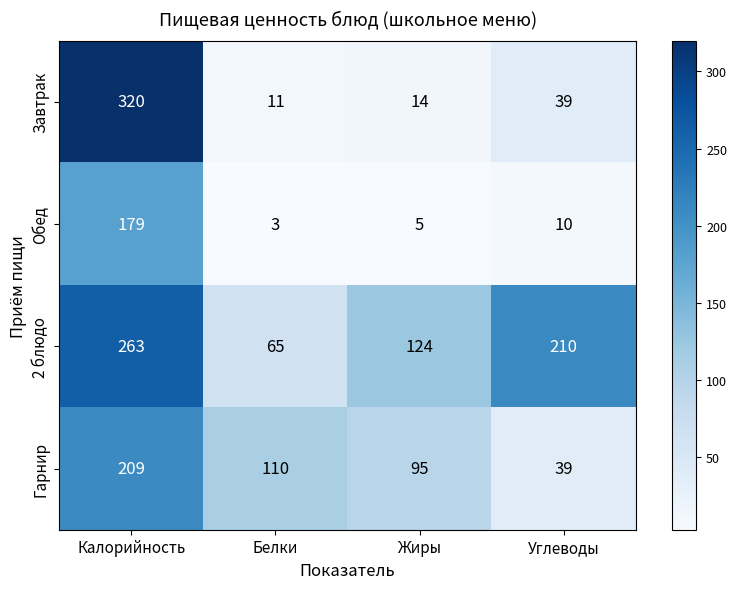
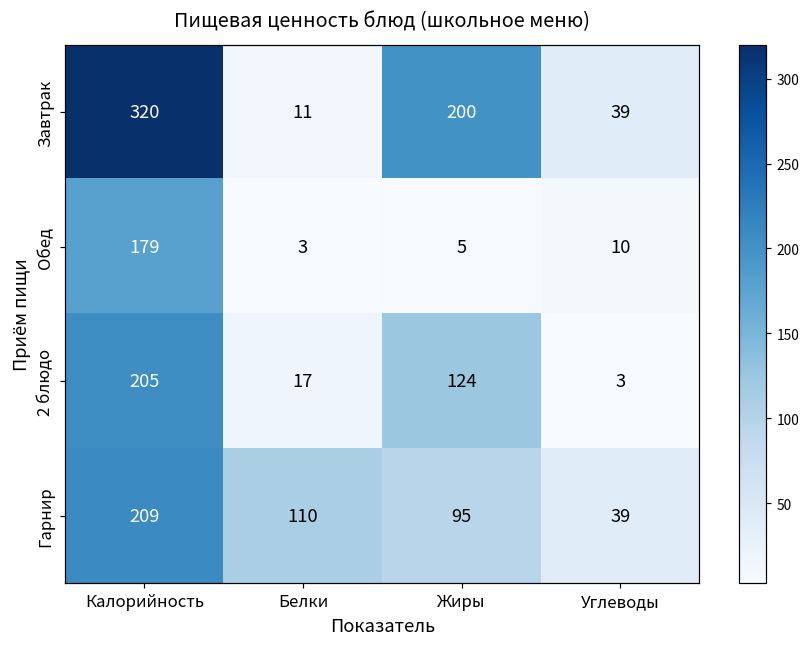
Завтрак, Жиры: 14 -> 200
2 блюдо, Калорийность: 263 -> 205
2 блюдо, Белки: 65 -> 17
2 блюдо, Углеводы: 210 -> 3
